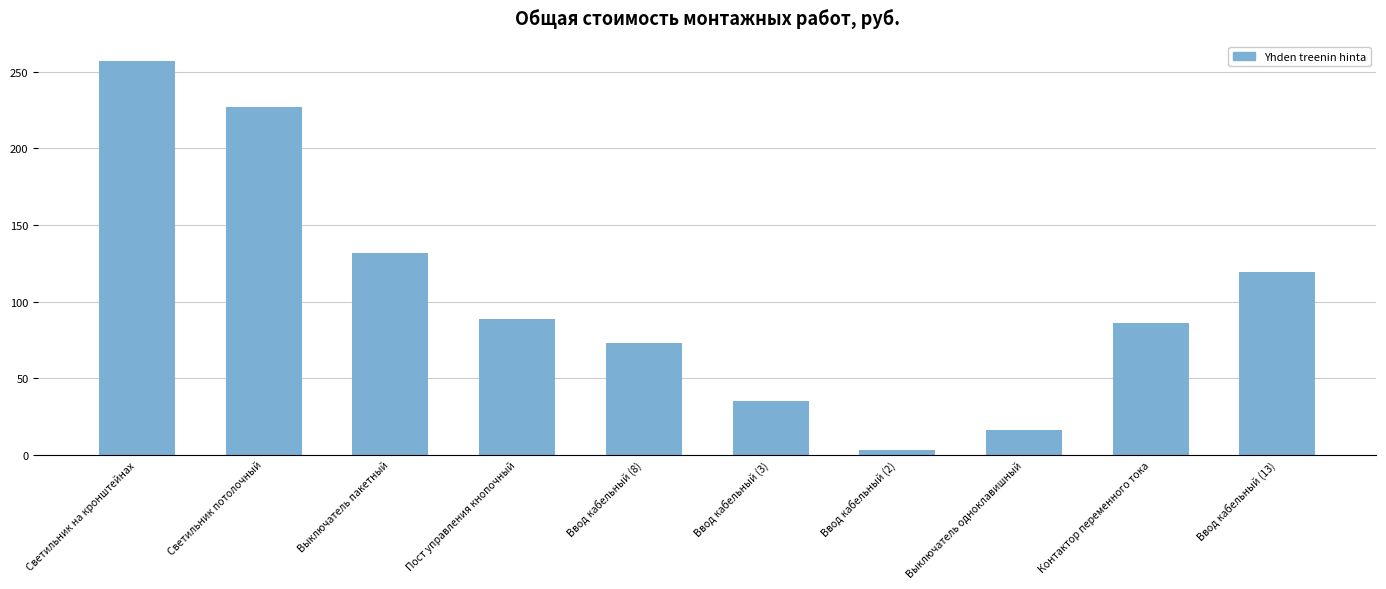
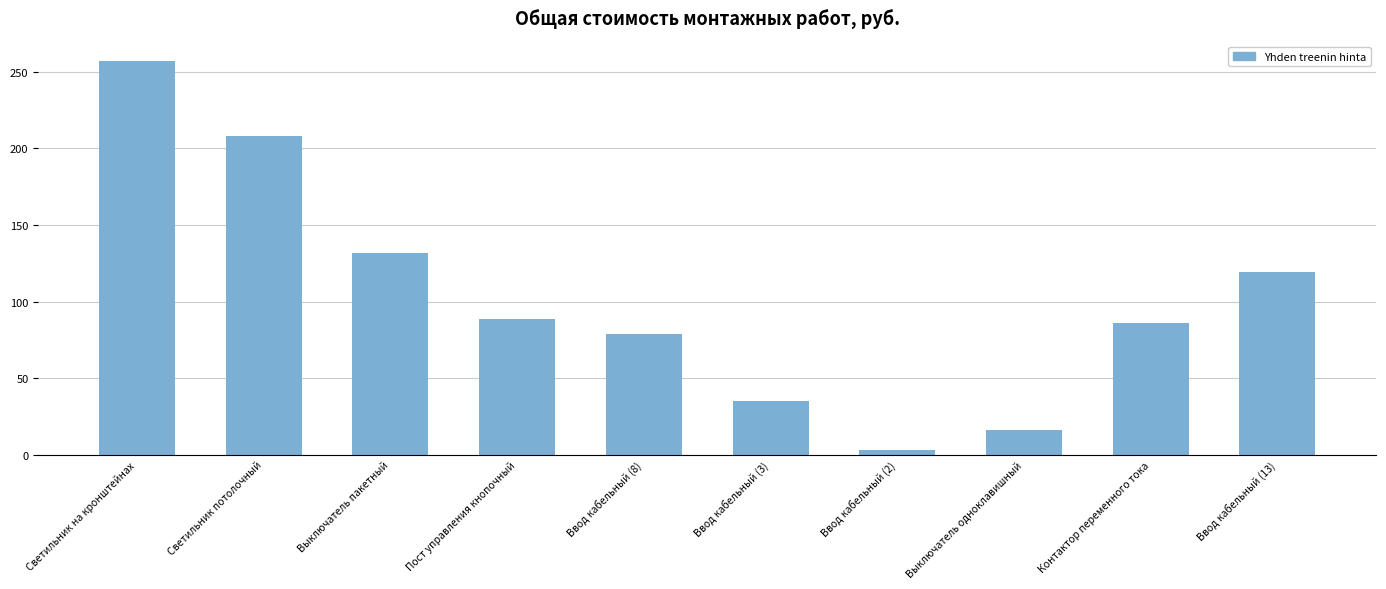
Светильник потолочный: 227 -> 208
Ввод кабельный (8): 73 -> 79
